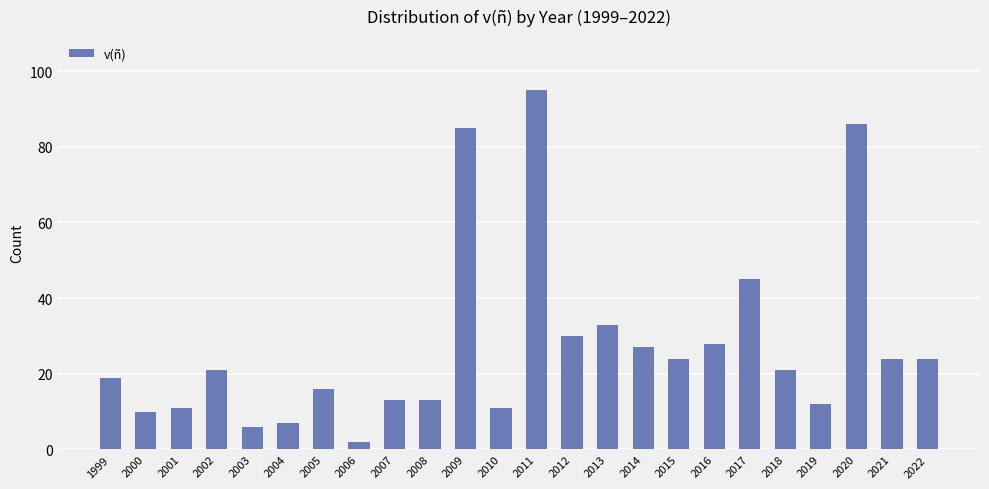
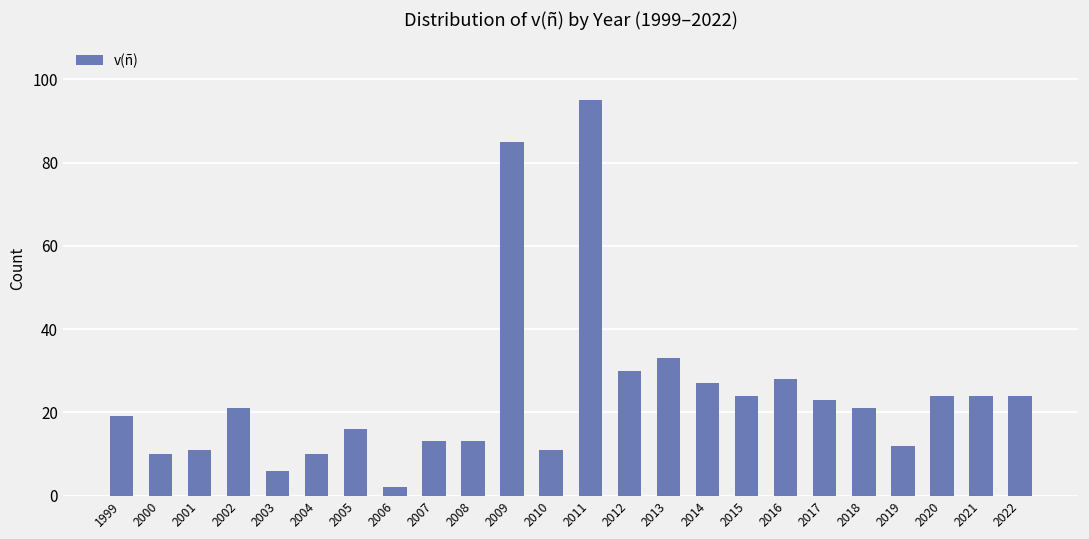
2004: 7 -> 10
2017: 45 -> 23
2020: 86 -> 24
